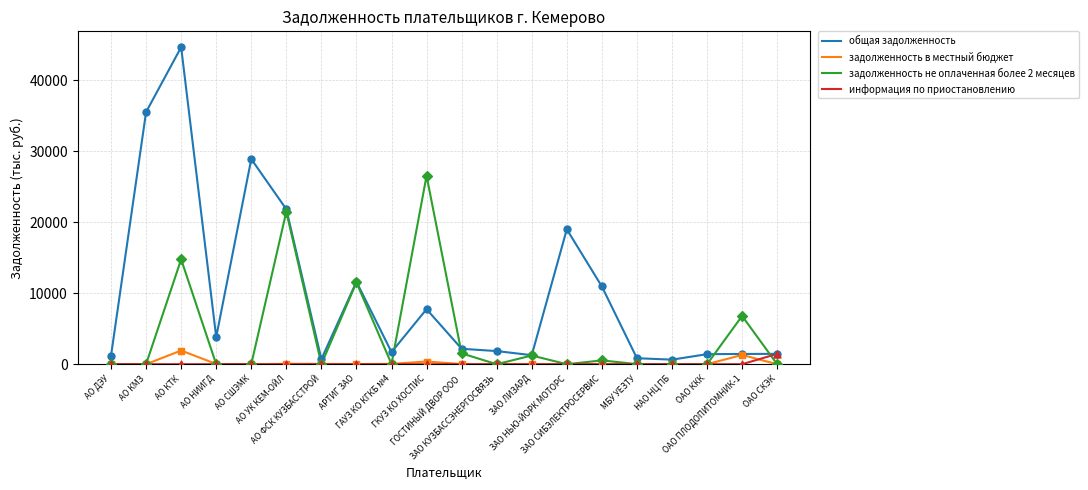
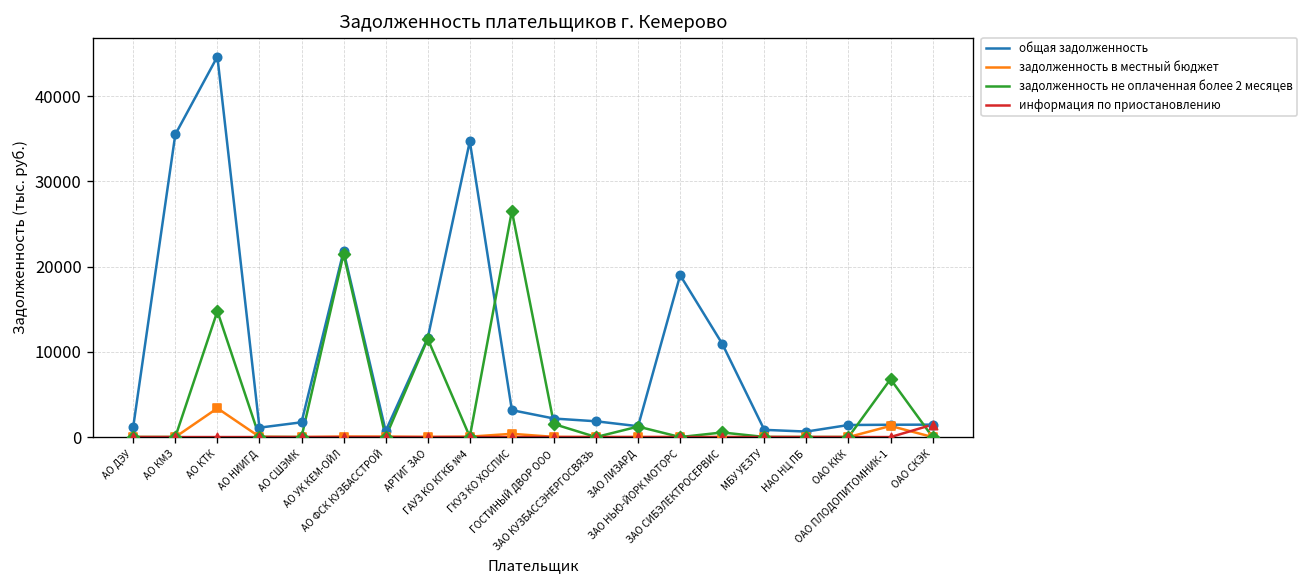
задолженность в местный бюджет, АО КТК: 2000 -> 3000
общая задолженность, АО НИИГД: 4000 -> 1000
общая задолженность, АО СШЭМК: 29000 -> 2000
общая задолженность, ГАУЗ КО КГКБ №4: 2000 -> 35000
общая задолженность, ГКУЗ КО ХОСПИС: 8000 -> 3000
